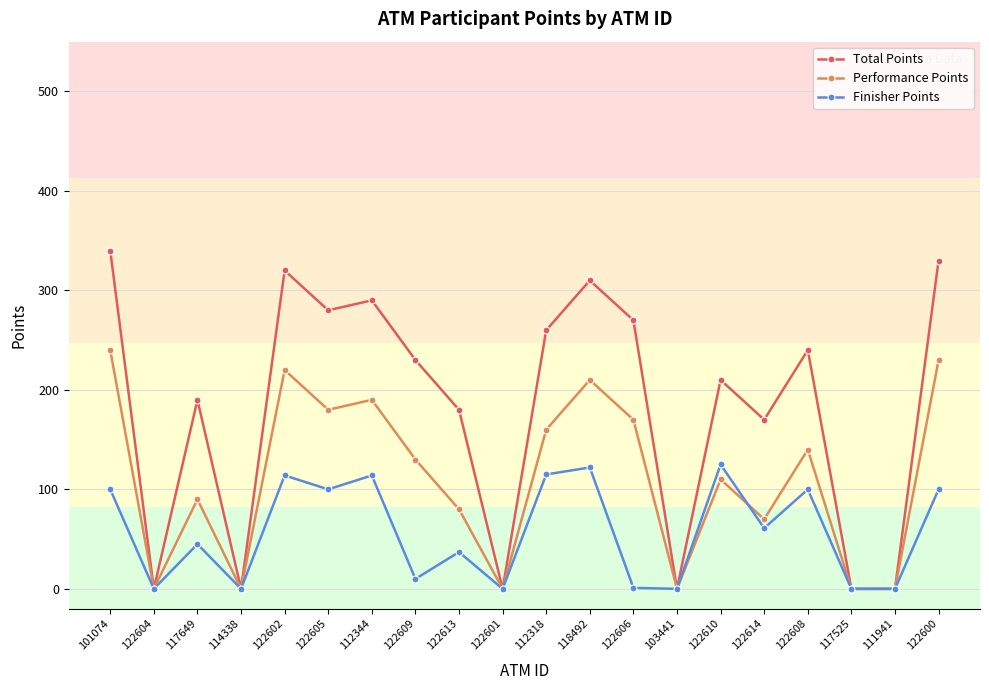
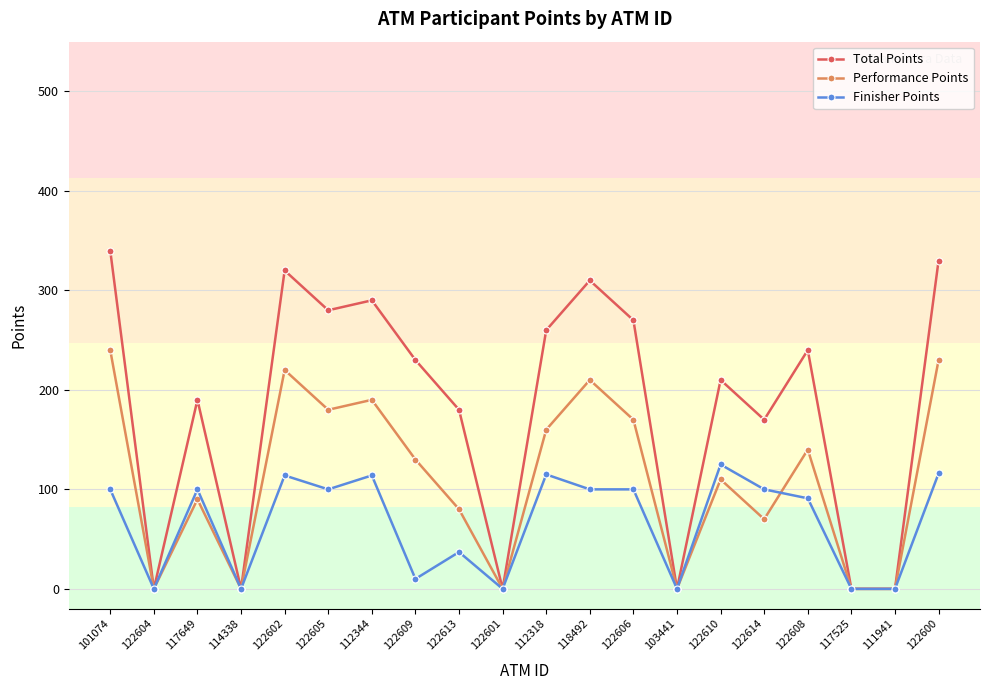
Finisher Points, 117649: 50 -> 100
Finisher Points, 118492: 120 -> 100
Finisher Points, 122606: 0 -> 100
Finisher Points, 122614: 60 -> 100
Finisher Points, 122608: 100 -> 90
Finisher Points, 122600: 100 -> 120
